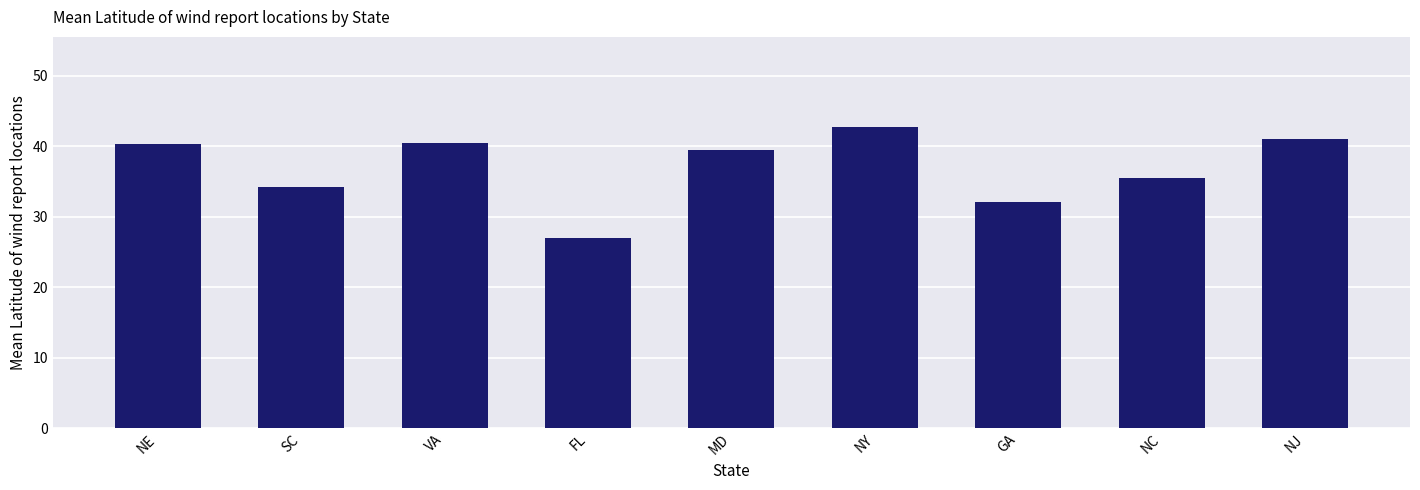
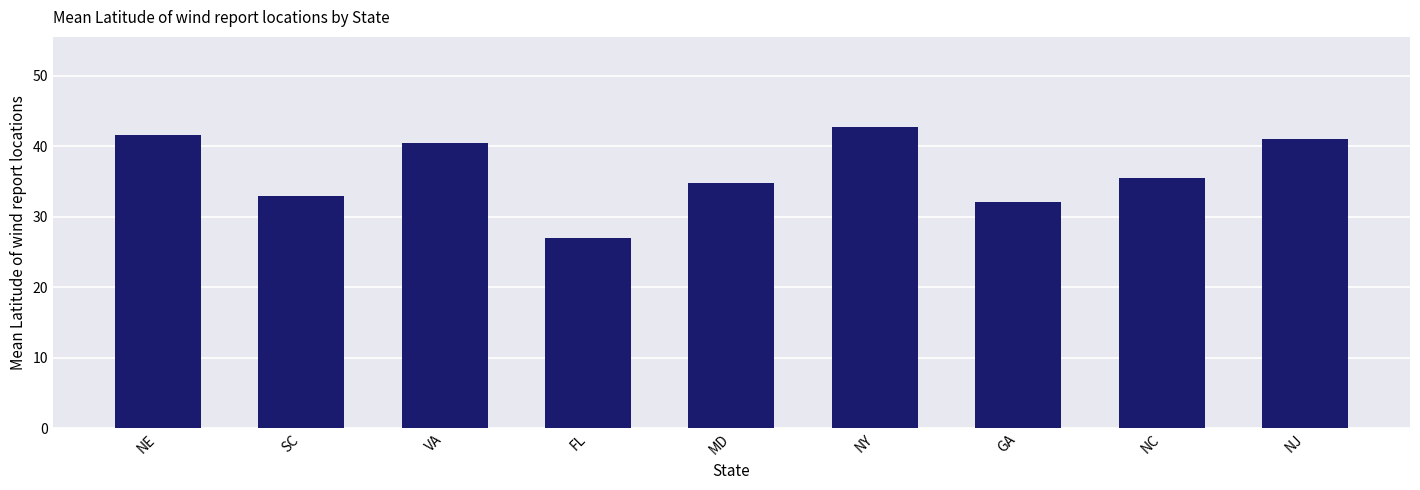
NE: 40 -> 42
SC: 34 -> 33
MD: 40 -> 35
